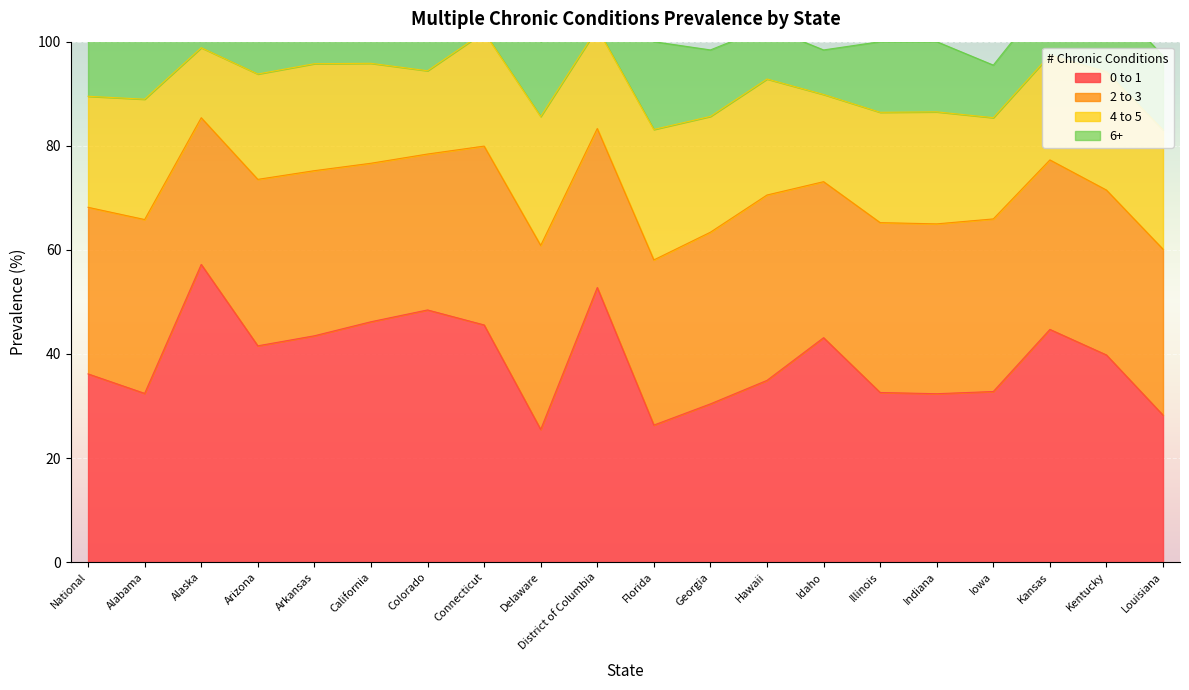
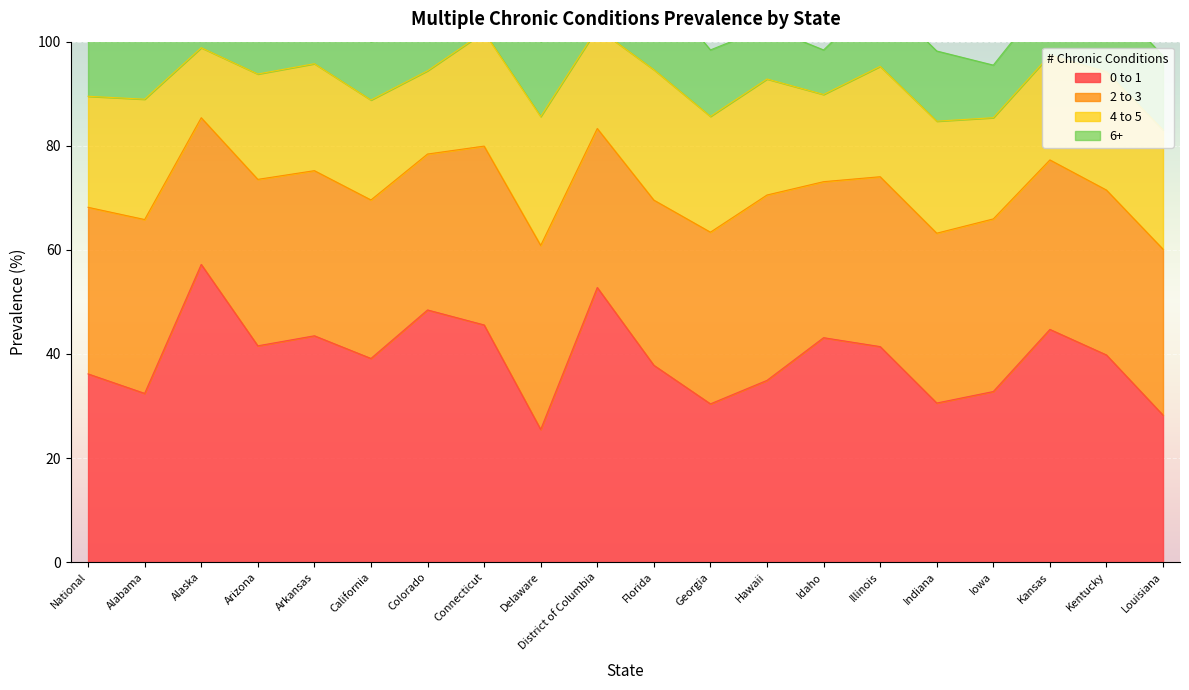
0 to 1, California: 46 -> 39
0 to 1, Florida: 26 -> 38
0 to 1, Illinois: 33 -> 41
0 to 1, Indiana: 32 -> 31
